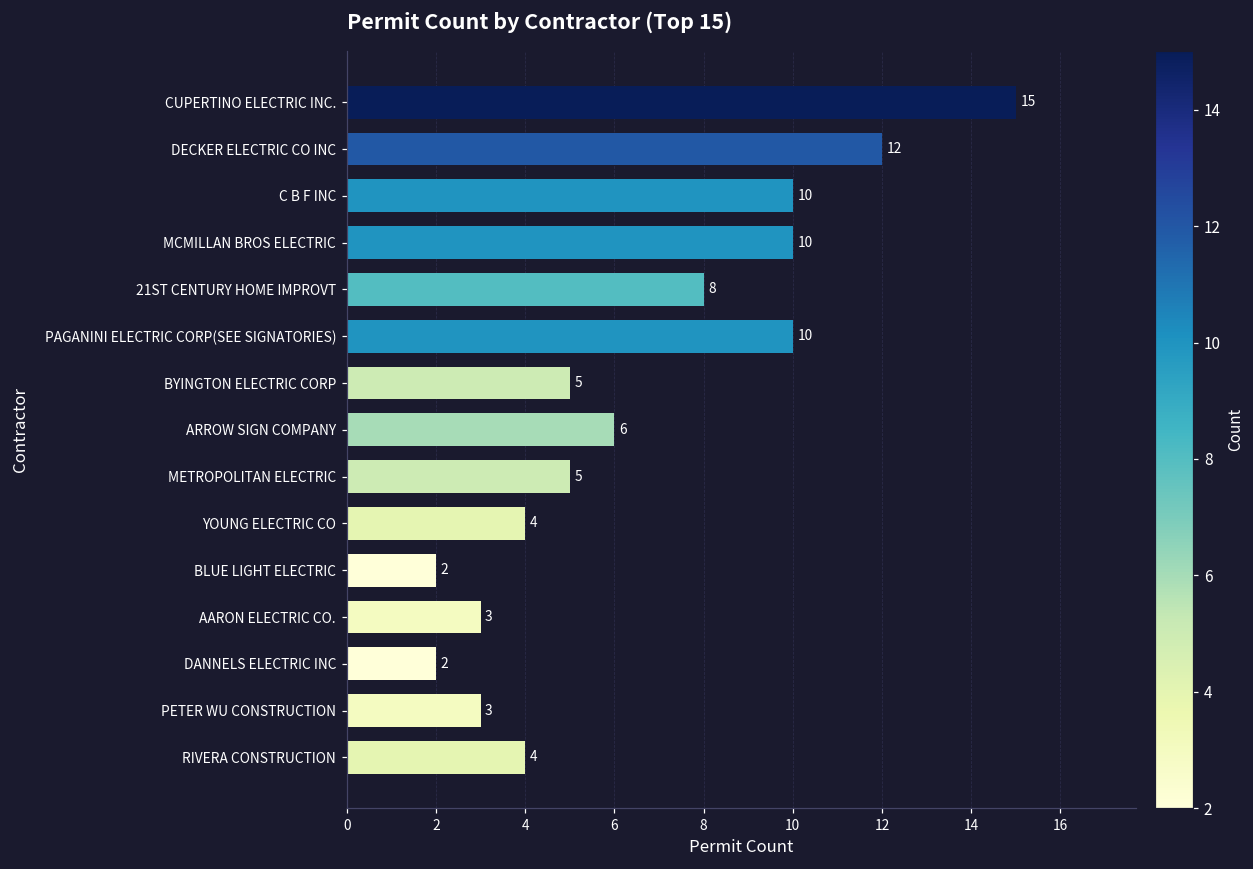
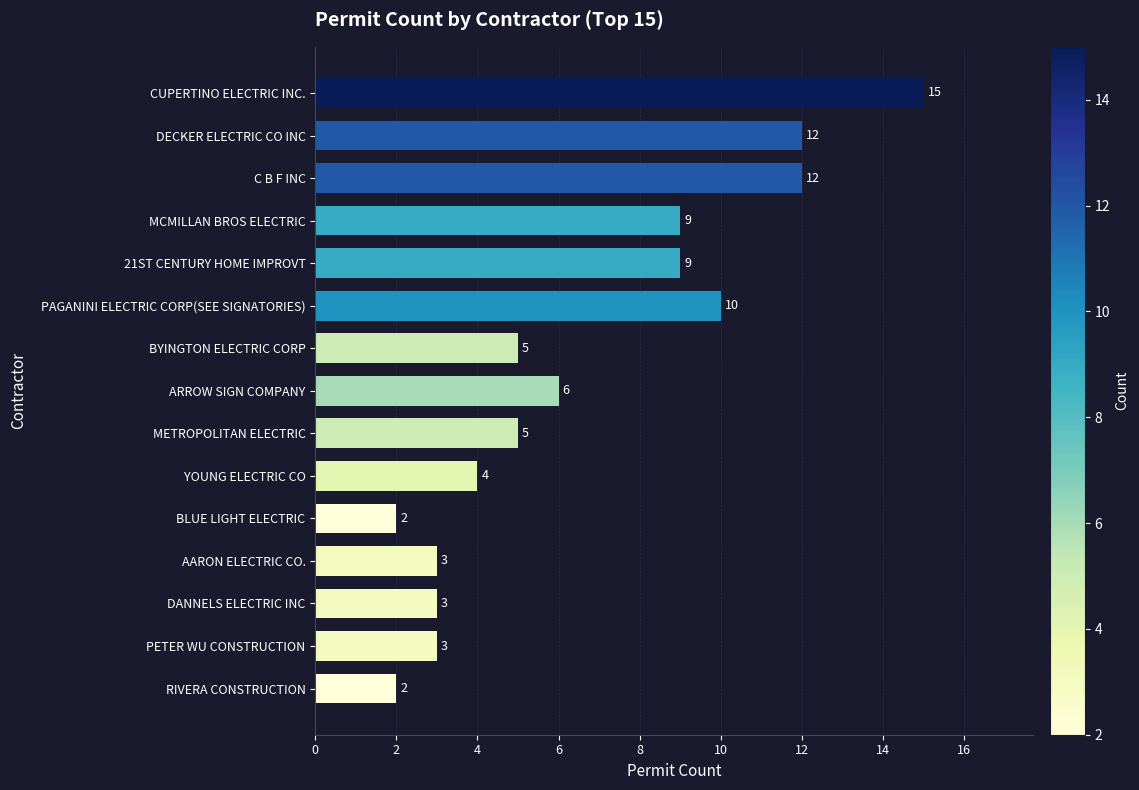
C B F INC: 10 -> 12
MCMILLAN BROS ELECTRIC: 10 -> 9
21ST CENTURY HOME IMPROVT: 8 -> 9
DANNELS ELECTRIC INC: 2 -> 3
RIVERA CONSTRUCTION: 4 -> 2
